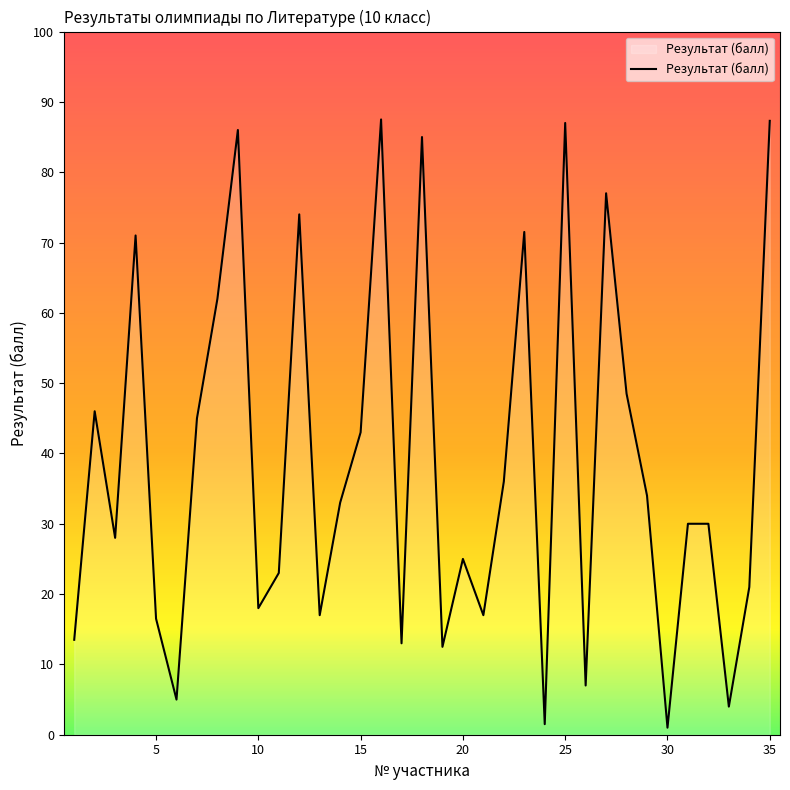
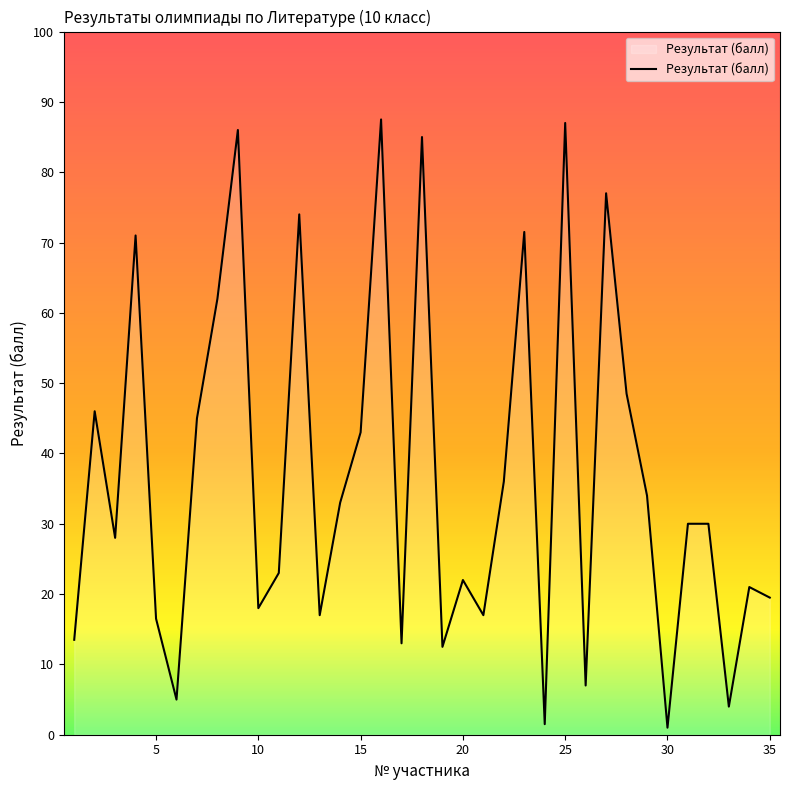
20: 25 -> 22
35: 87 -> 20
